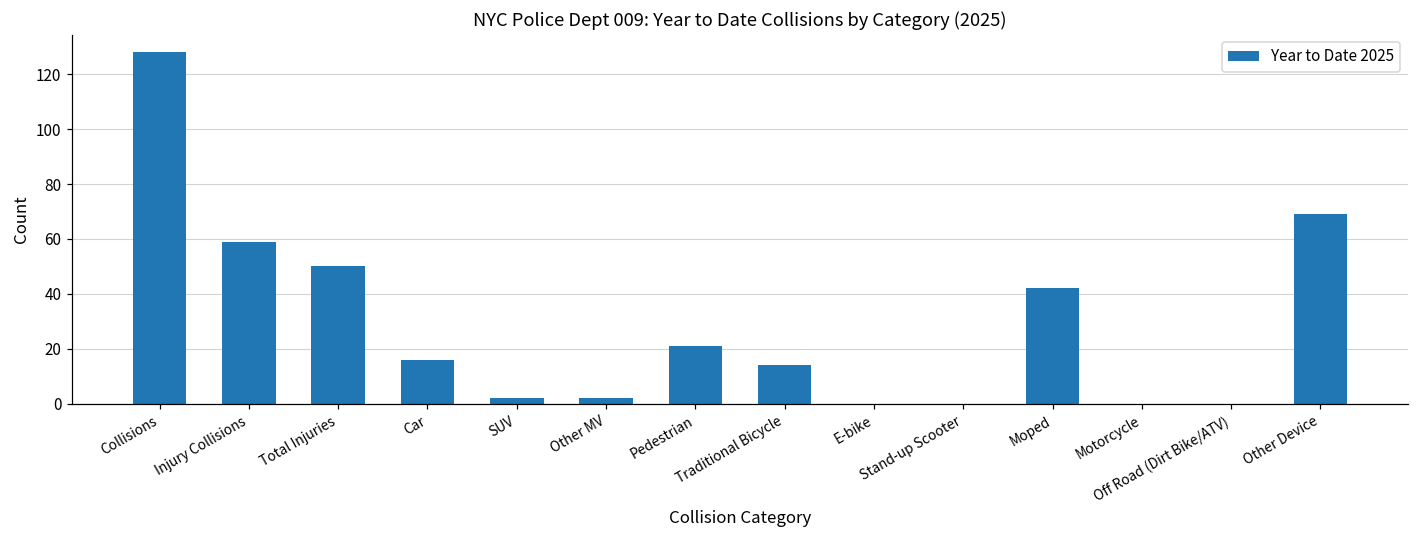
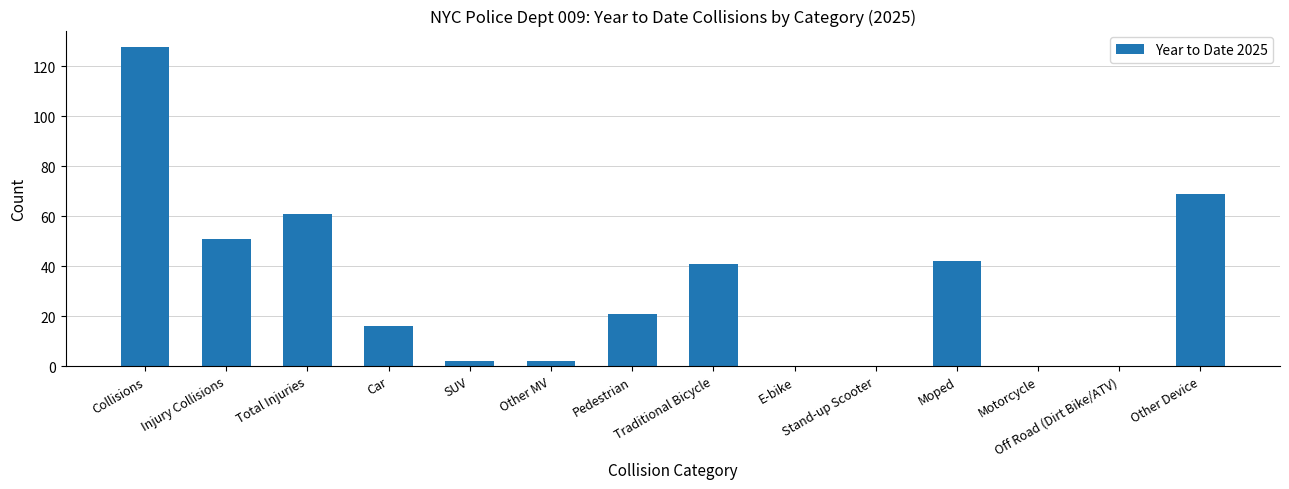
Injury Collisions: 59 -> 51
Total Injuries: 50 -> 61
Traditional Bicycle: 14 -> 41
